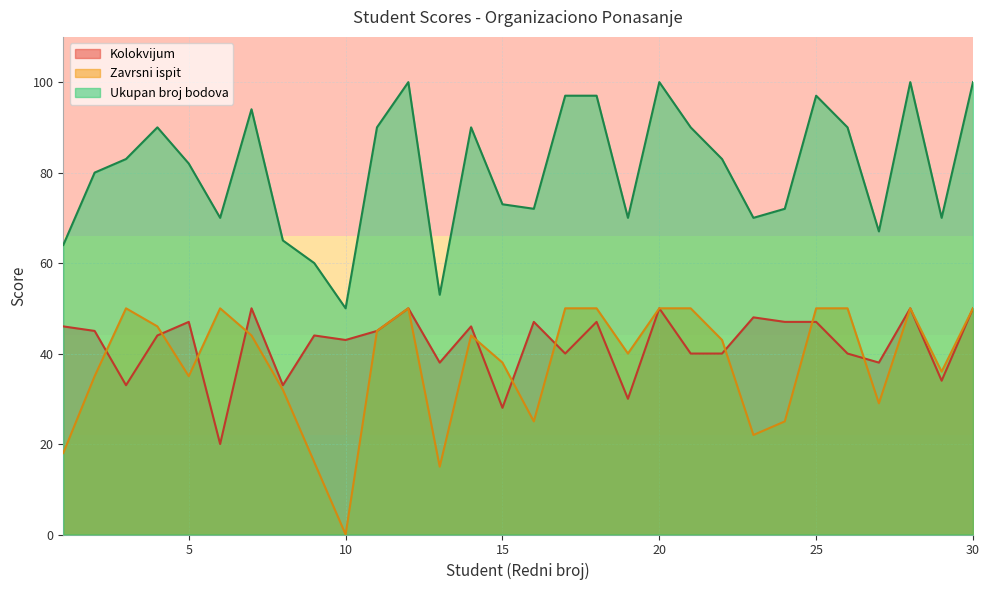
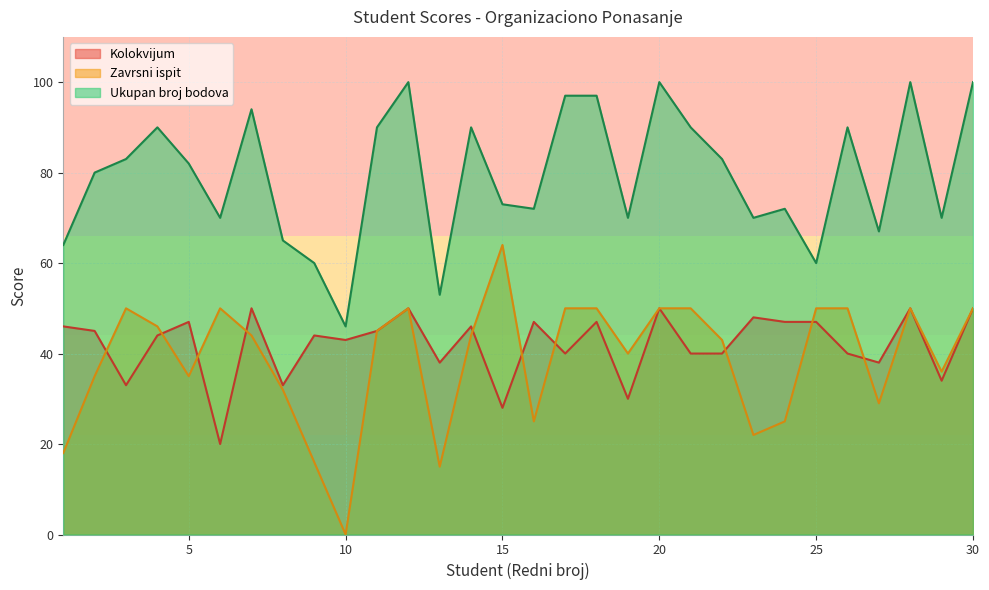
Ukupan broj bodova, 10: 50 -> 46
Zavrsni ispit, 15: 38 -> 64
Ukupan broj bodova, 25: 97 -> 60
